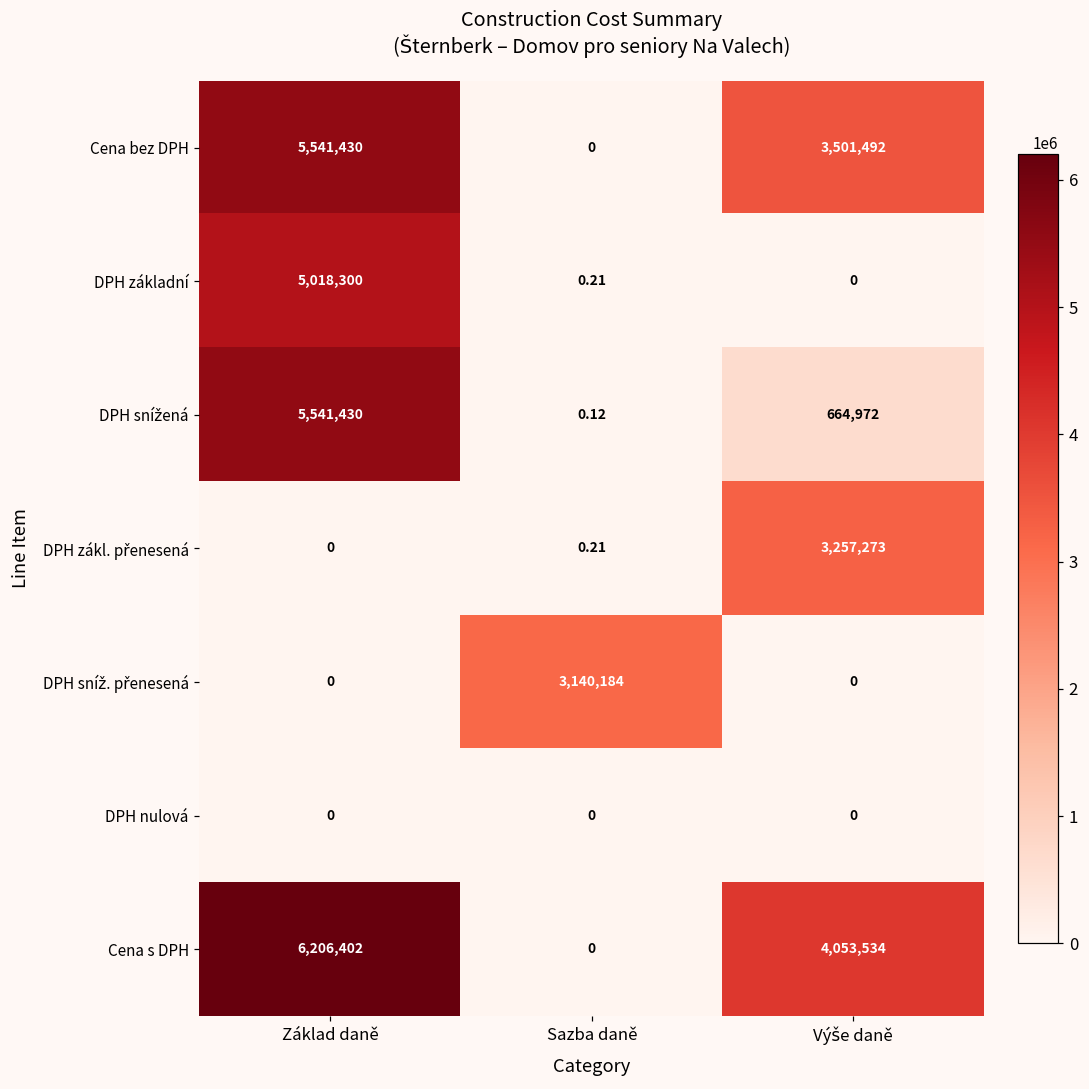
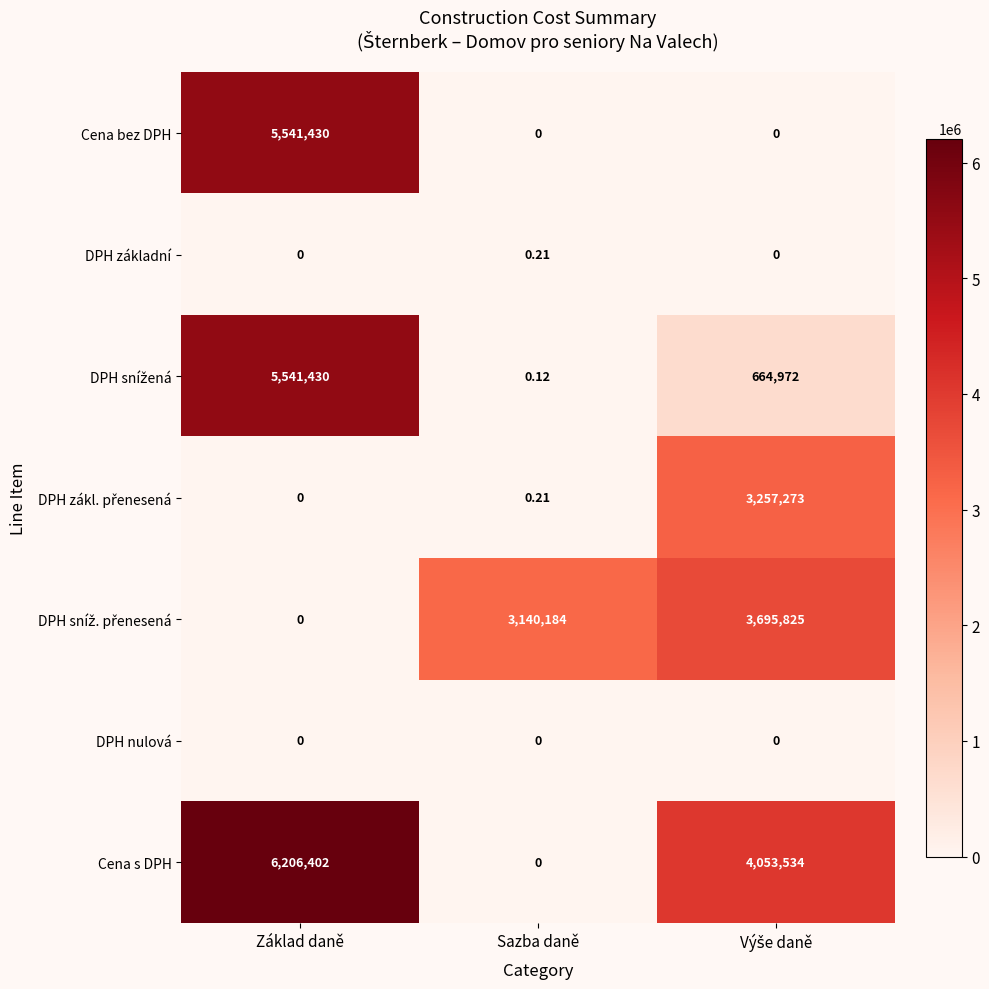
Cena bez DPH, Výše daně: 3,501,492 -> 0
DPH základní, Základ daně: 5,018,300 -> 0
DPH sníž. přenesená, Výše daně: 0 -> 3,695,825
